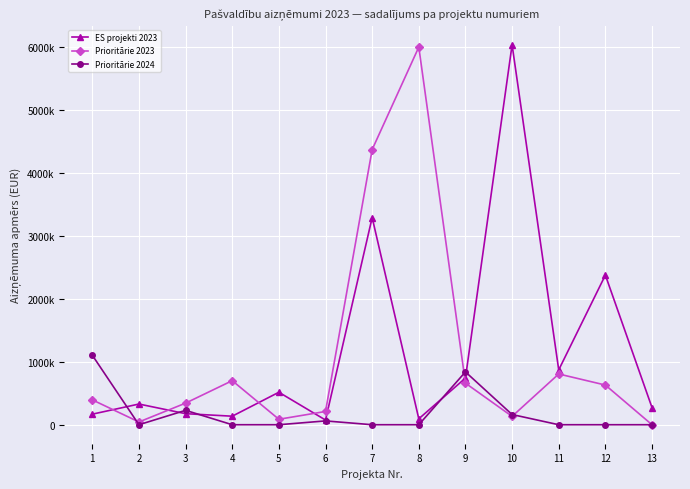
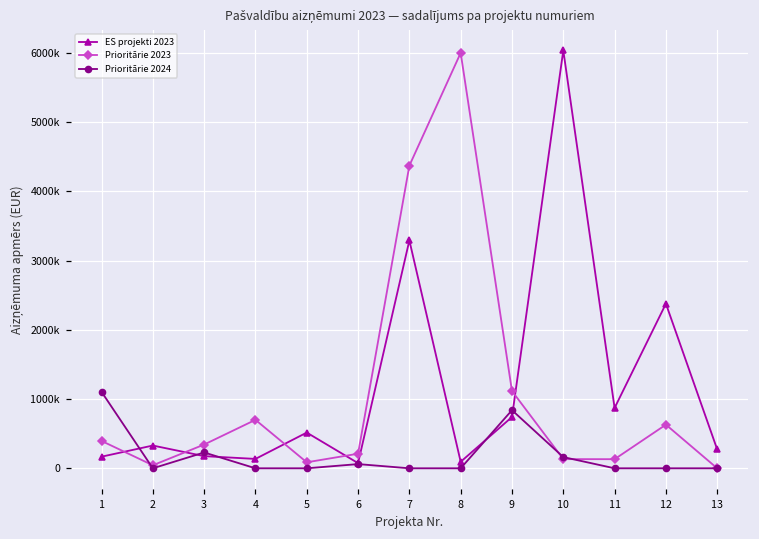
Prioritārie 2023, 9: 700000 -> 1100000
Prioritārie 2023, 11: 800000 -> 100000
